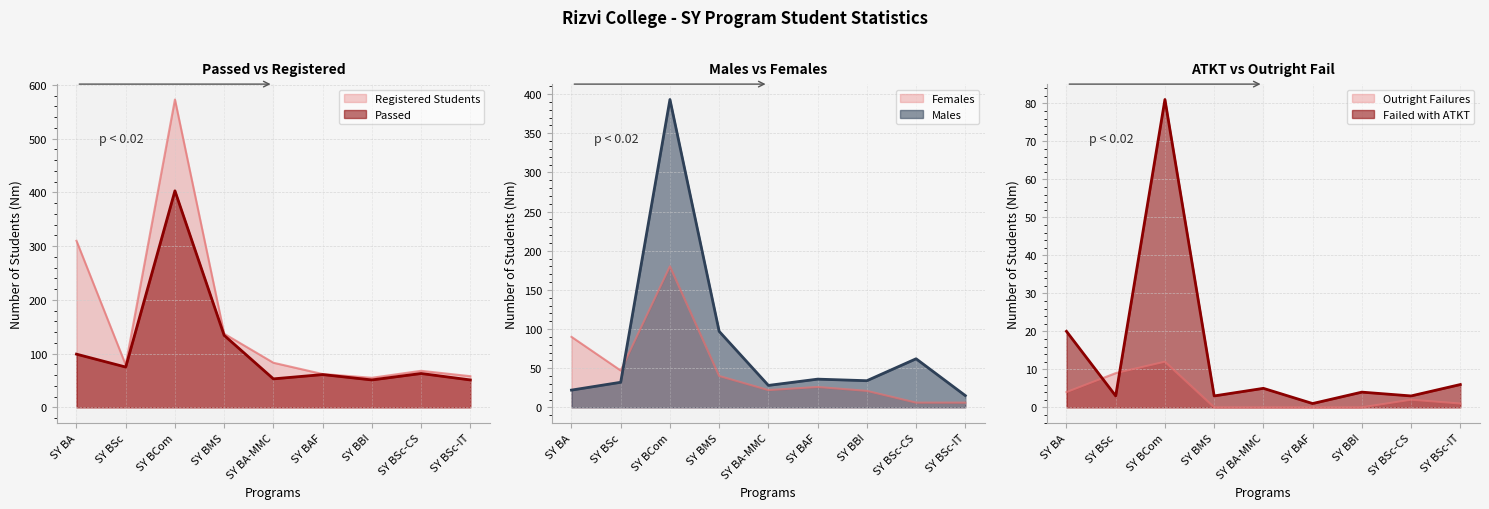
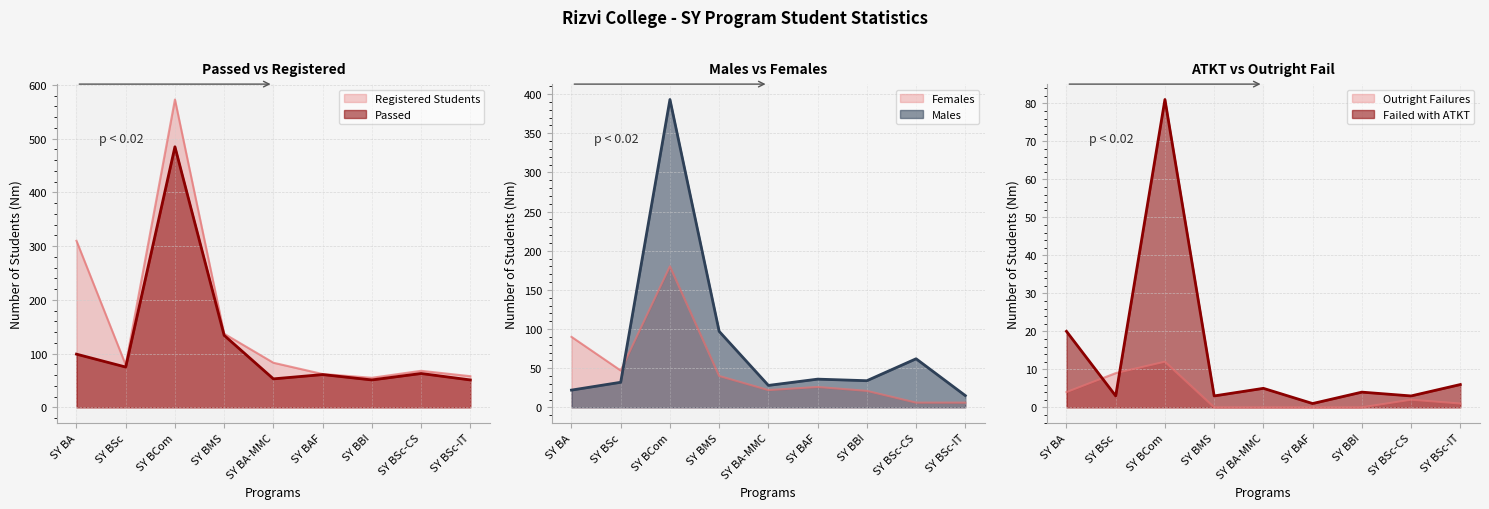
Passed vs Registered, Passed, SY BCom: 400 -> 490
